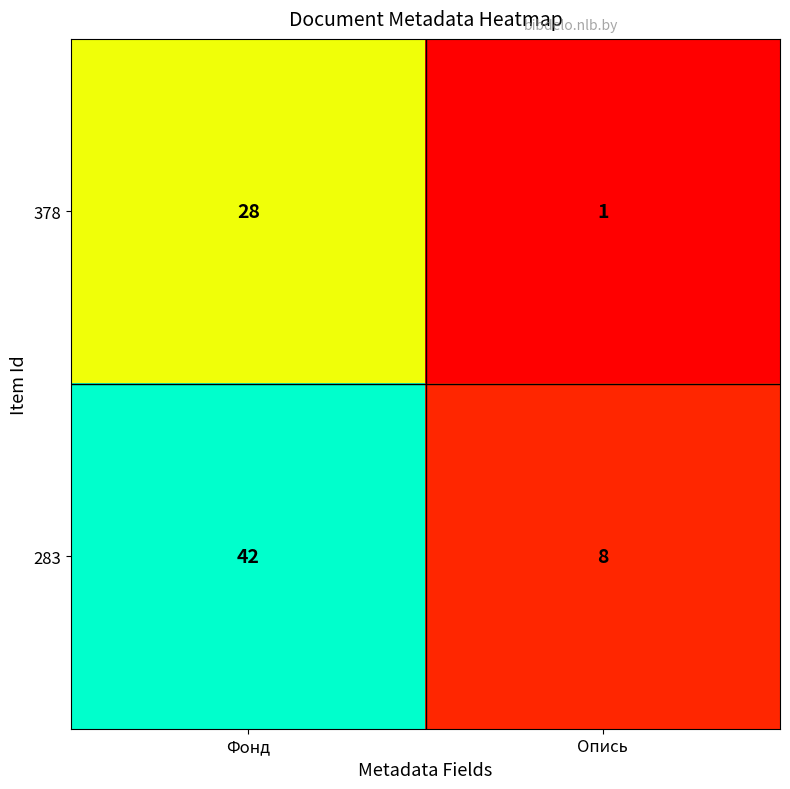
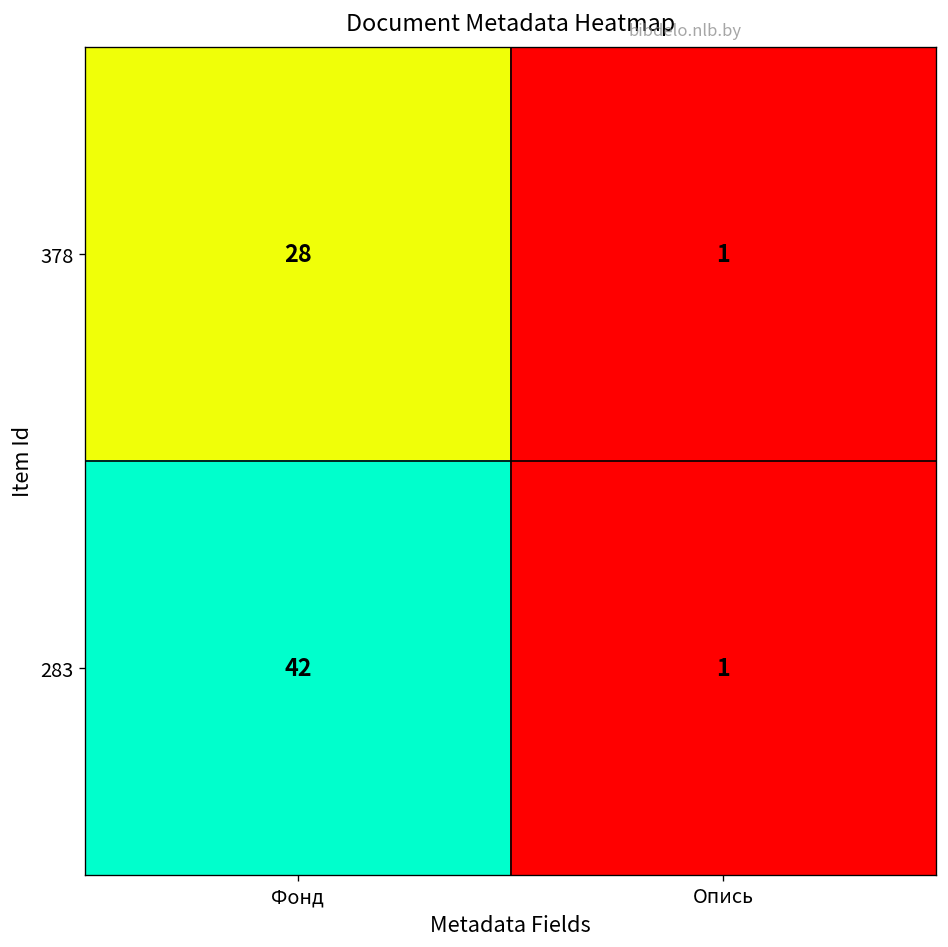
283, Опись: 8 -> 1
